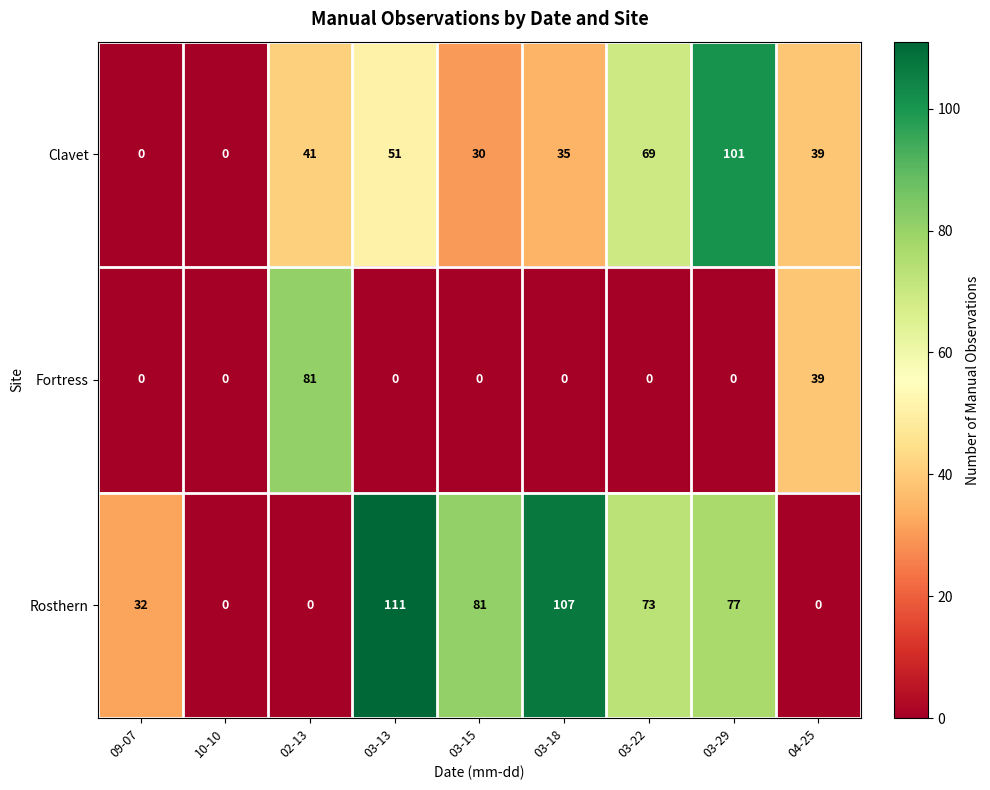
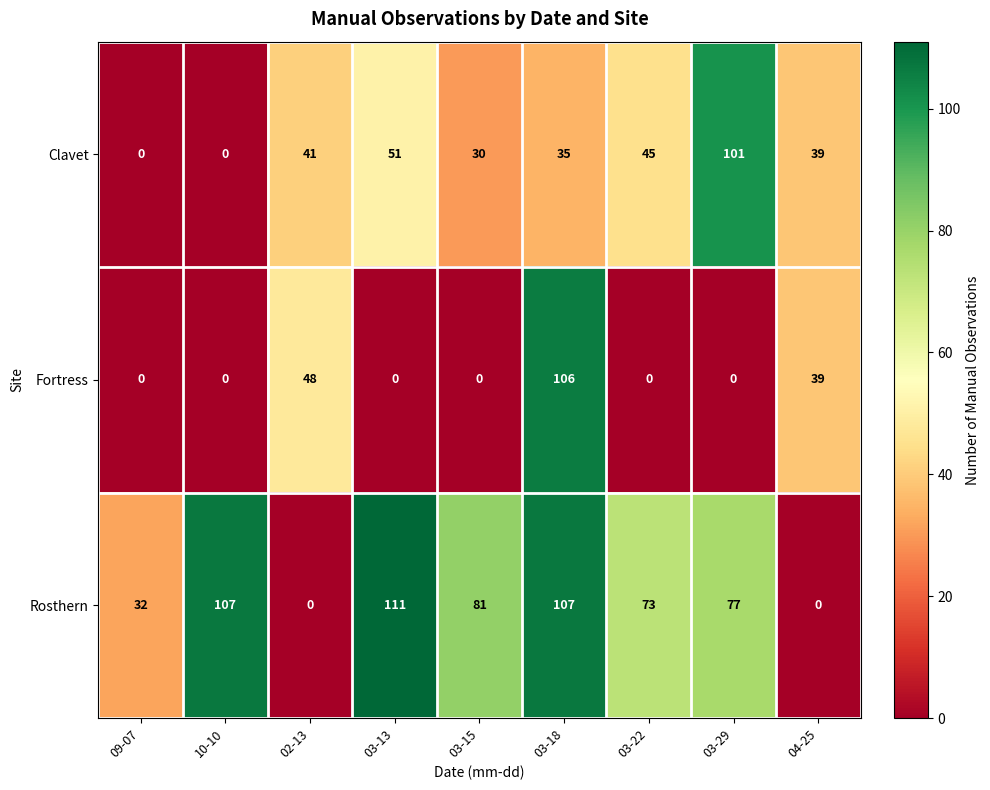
Clavet, 03-22: 69 -> 45
Fortress, 02-13: 81 -> 48
Fortress, 03-18: 0 -> 106
Rosthern, 10-10: 0 -> 107
